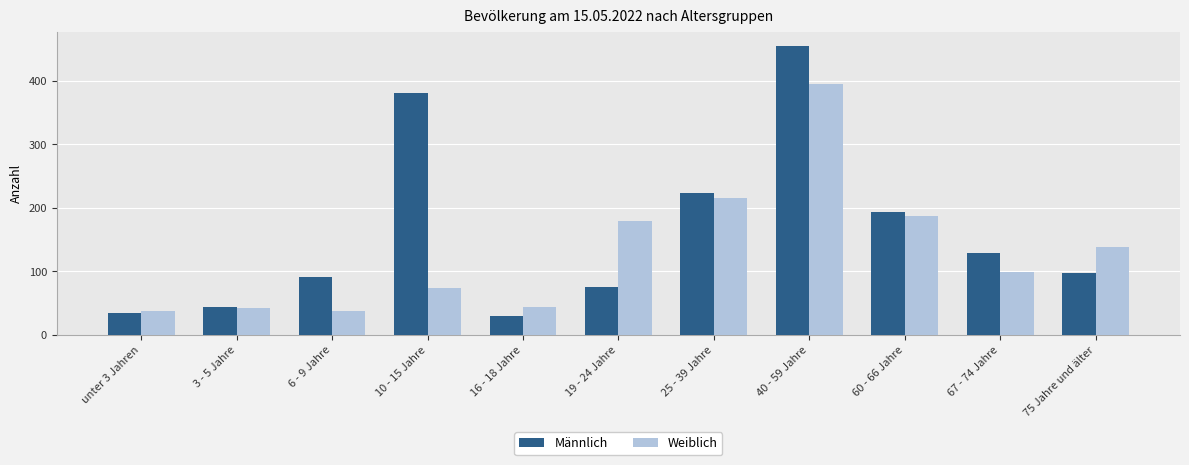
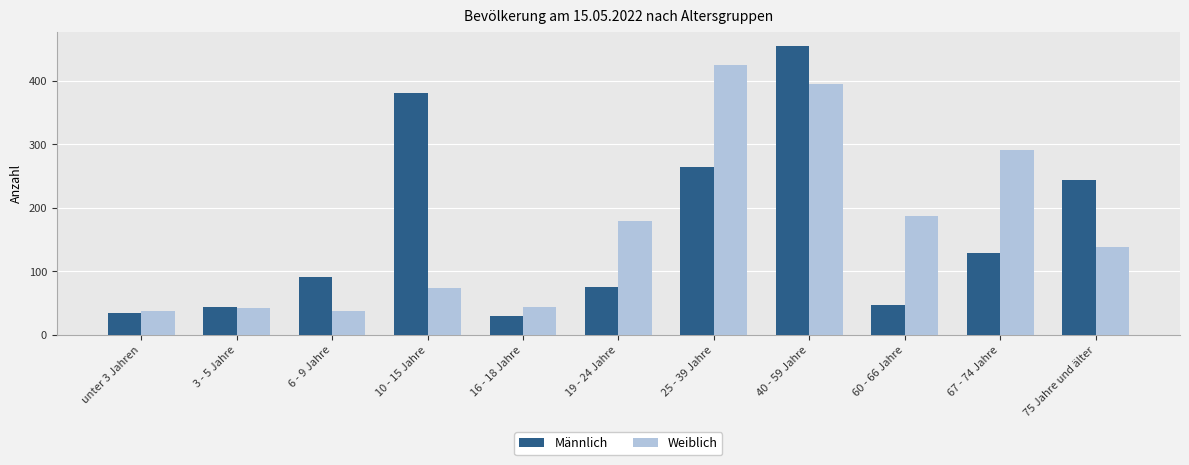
Männlich, 25 - 39 Jahre: 220 -> 270
Weiblich, 25 - 39 Jahre: 220 -> 430
Männlich, 60 - 66 Jahre: 190 -> 50
Weiblich, 67 - 74 Jahre: 100 -> 290
Männlich, 75 Jahre und älter: 100 -> 240
